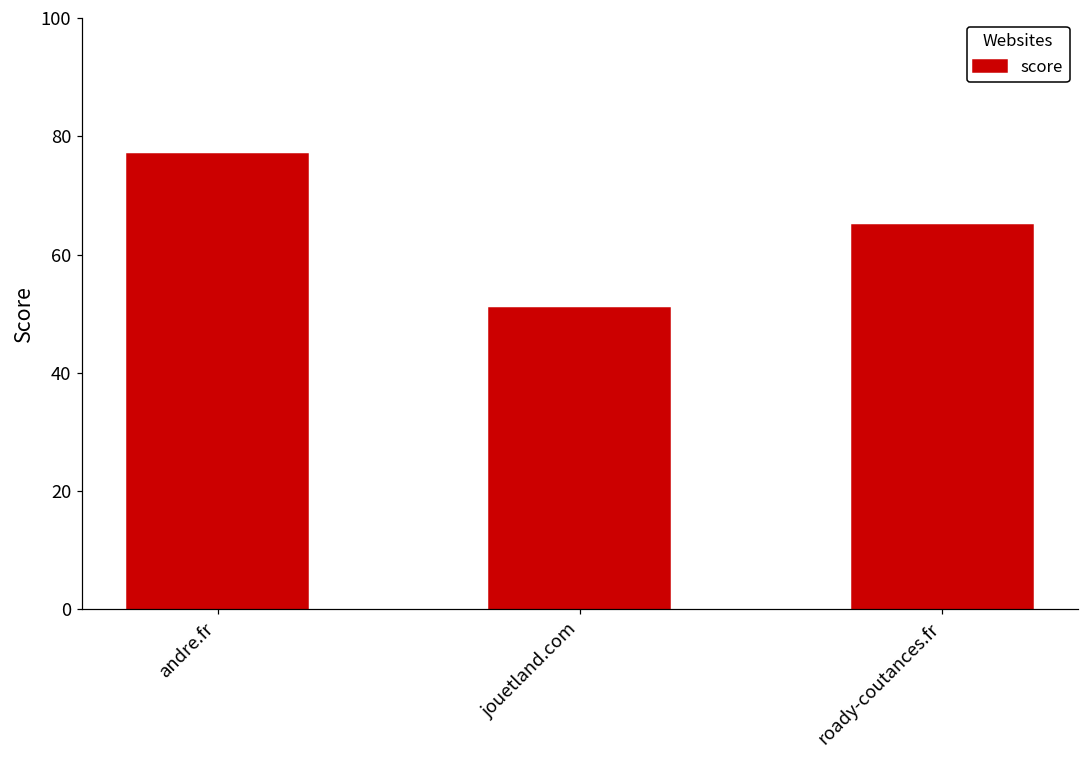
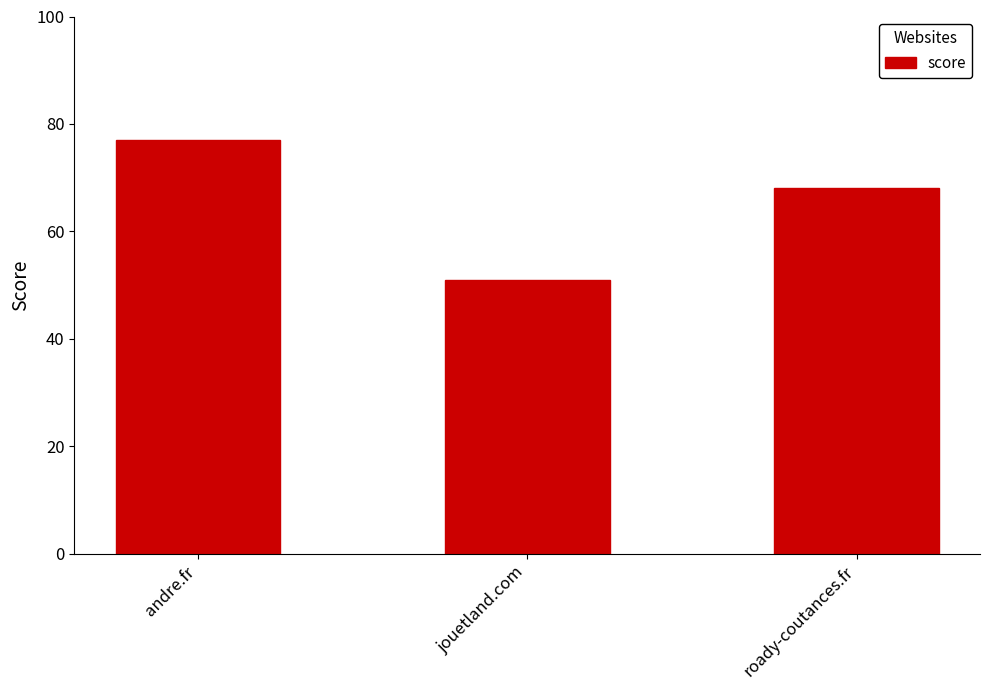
roady-coutances.fr: 65 -> 68
